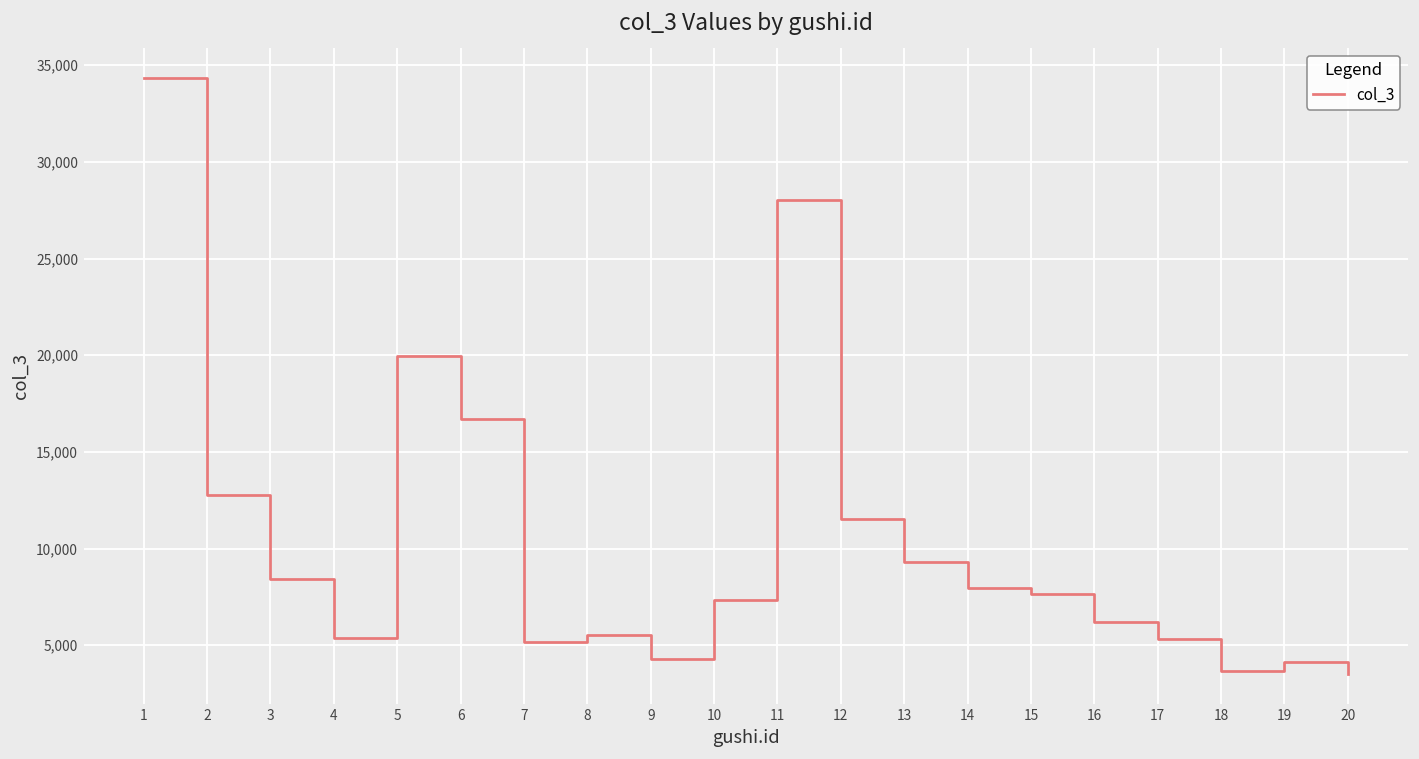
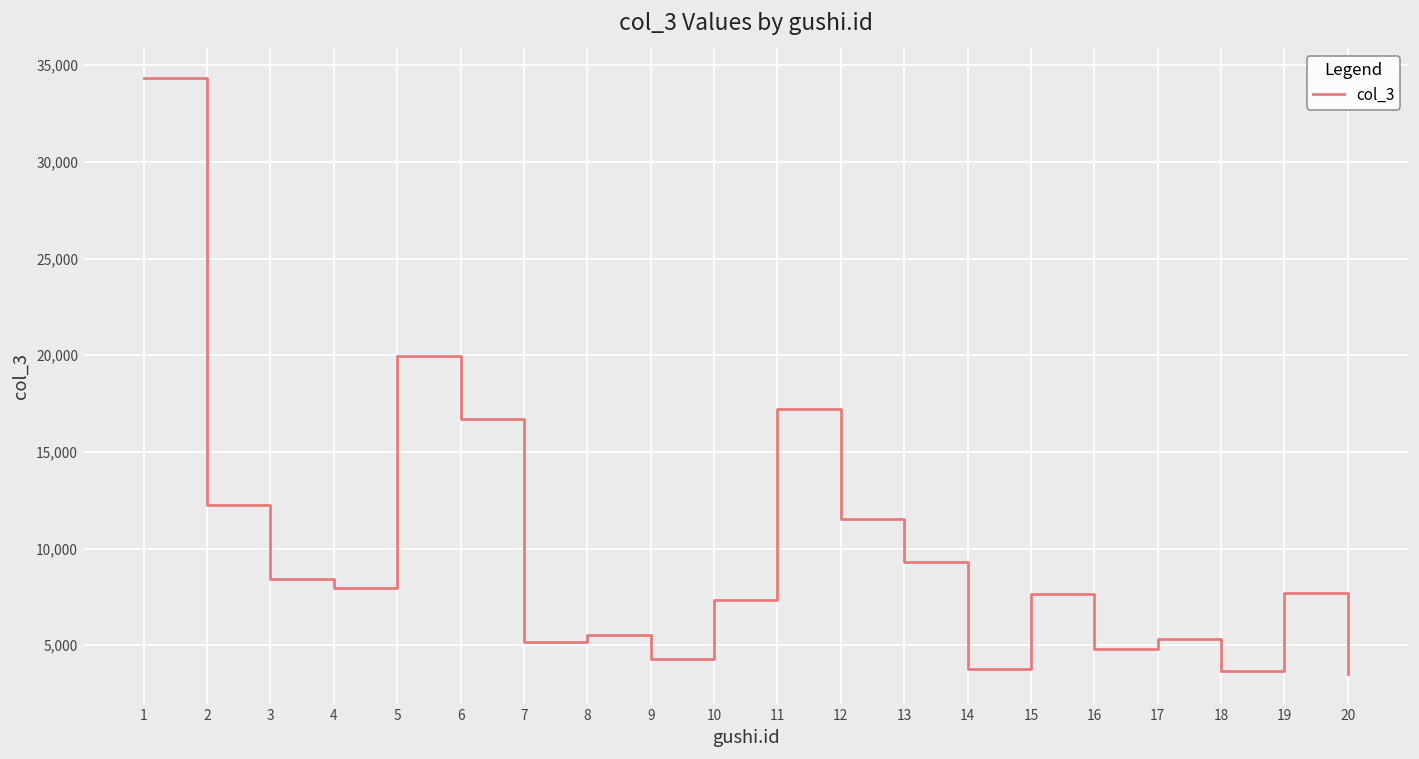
2: 12,800 -> 12,200
4: 5,400 -> 7,900
11: 28,000 -> 17,200
14: 7,900 -> 3,800
16: 6,200 -> 4,800
19: 4,100 -> 7,700
